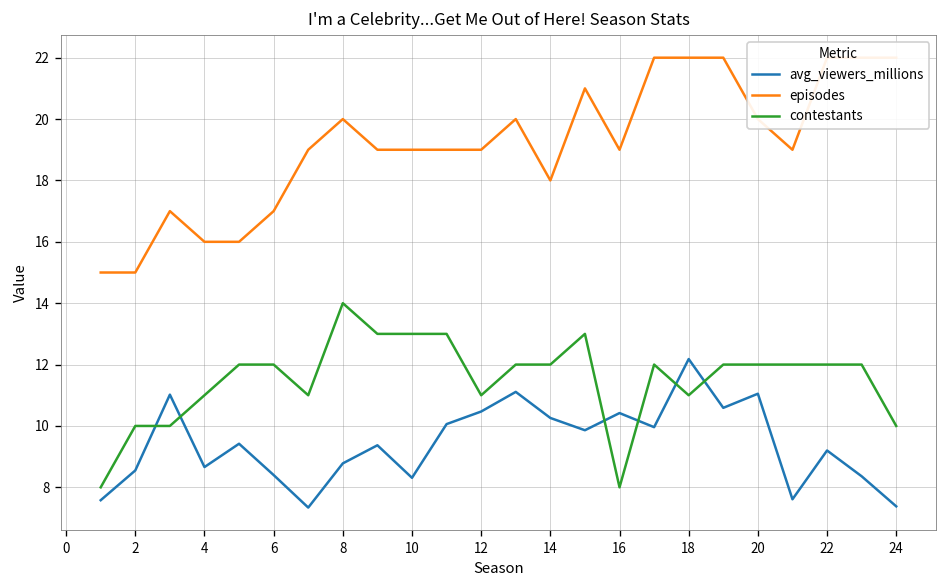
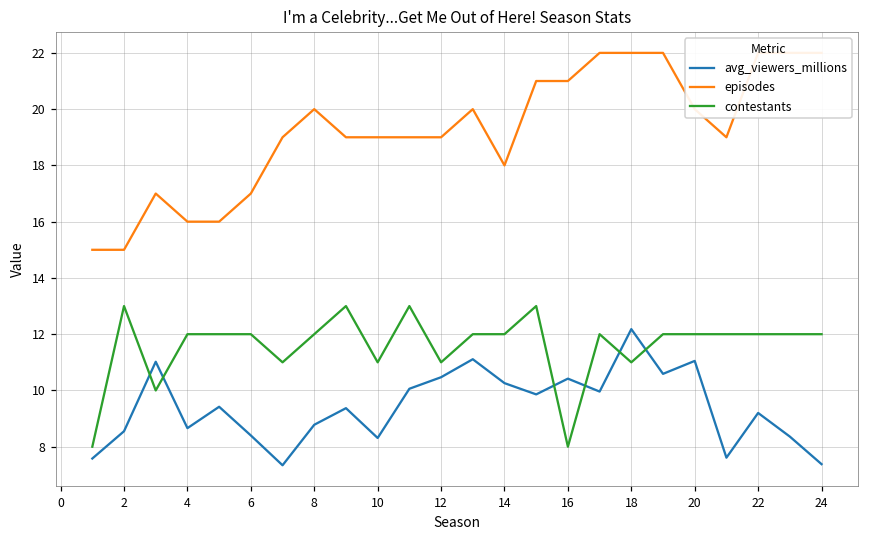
contestants, 2: 10 -> 13
contestants, 4: 11 -> 12
contestants, 8: 14 -> 12
contestants, 10: 13 -> 11
episodes, 16: 19 -> 21
contestants, 24: 10 -> 12
